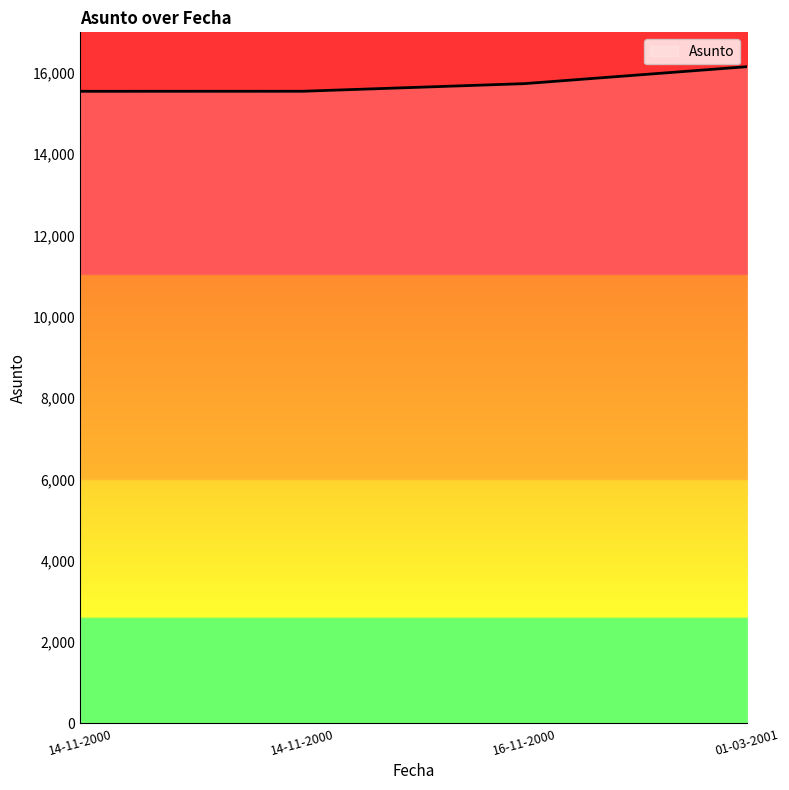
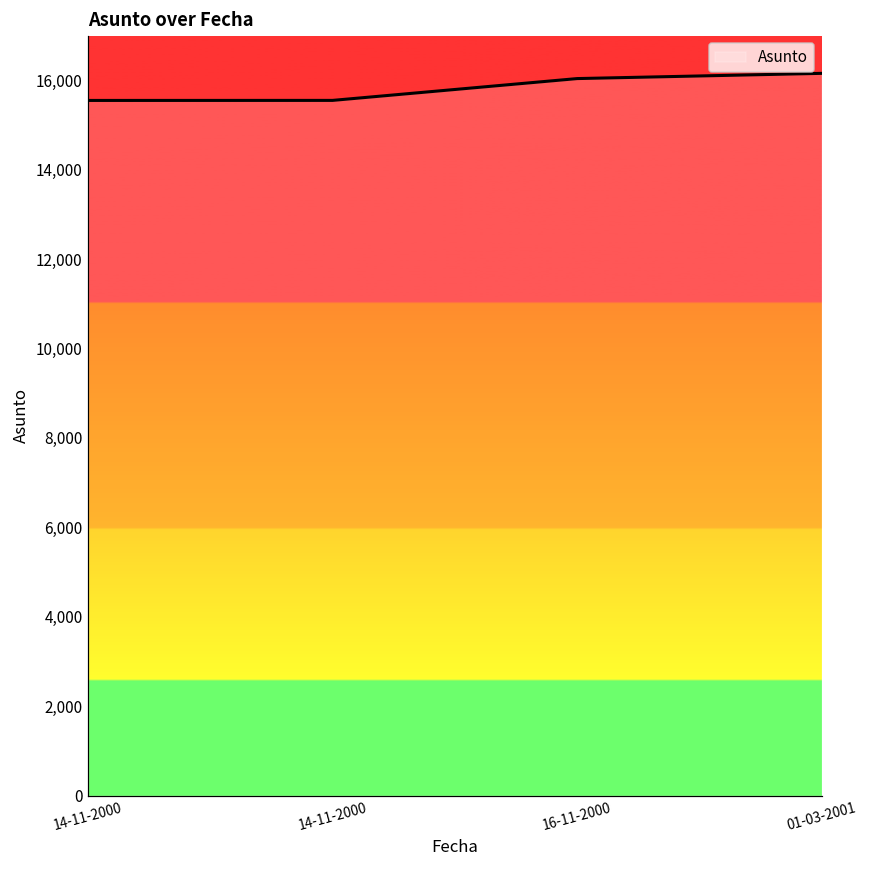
16-11-2000: 15,700 -> 16,000
